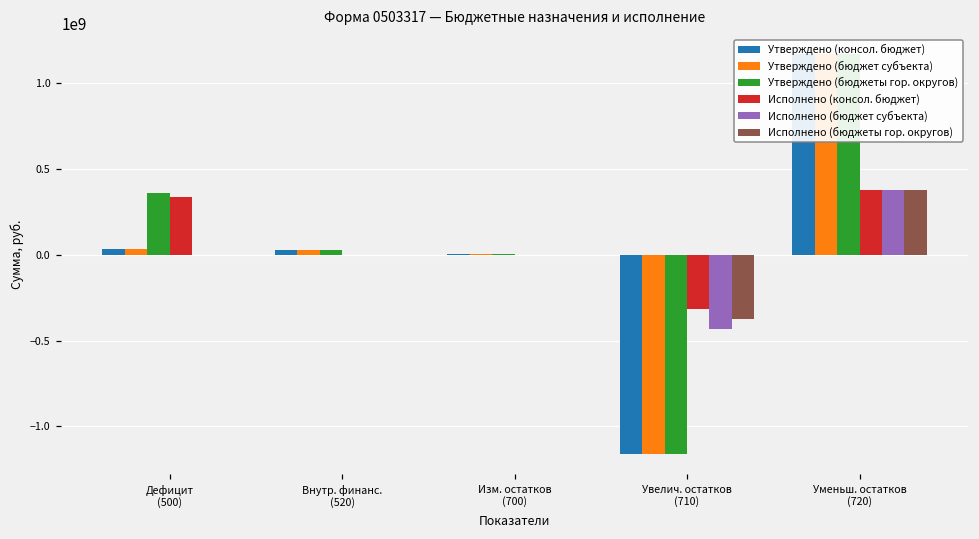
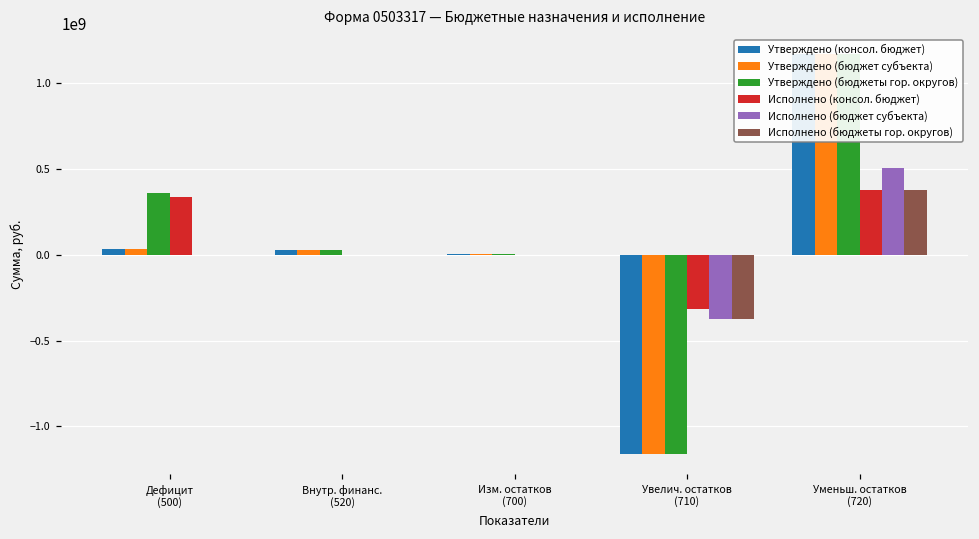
Исполнено (бюджет субъекта), Увелич. остатков (710): -430000000 -> -380000000
Исполнено (бюджет субъекта), Уменьш. остатков (720): 380000000 -> 510000000
